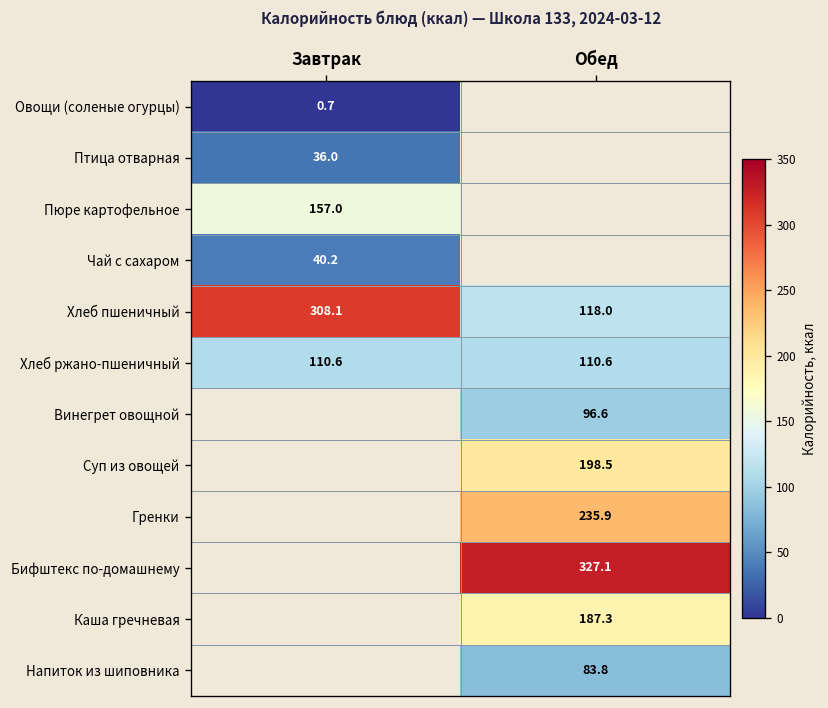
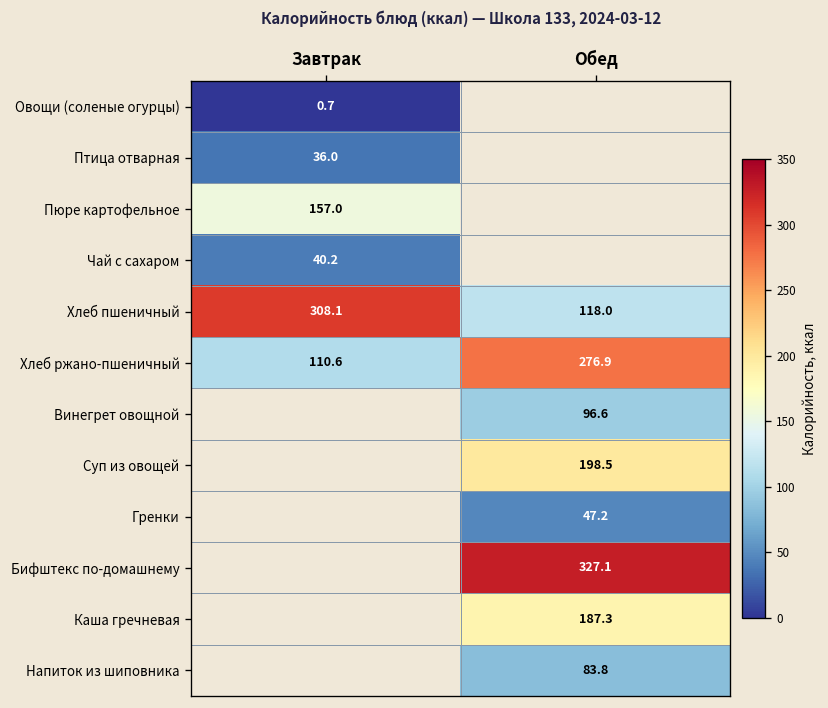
Хлеб ржано-пшеничный, Обед: 110.6 -> 276.9
Гренки, Обед: 235.9 -> 47.2
